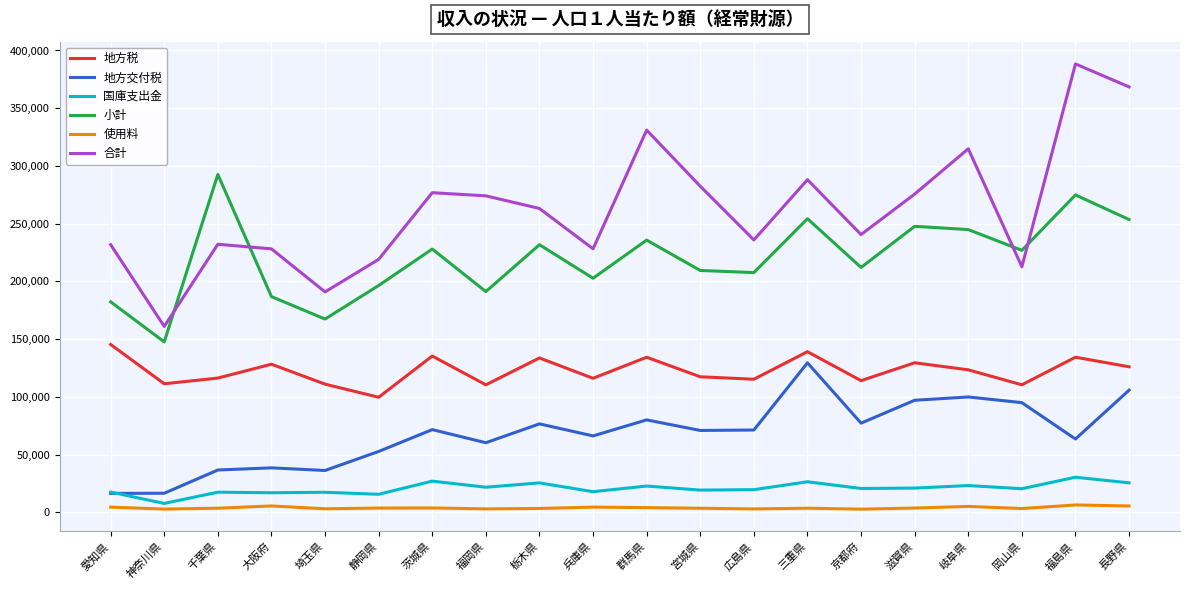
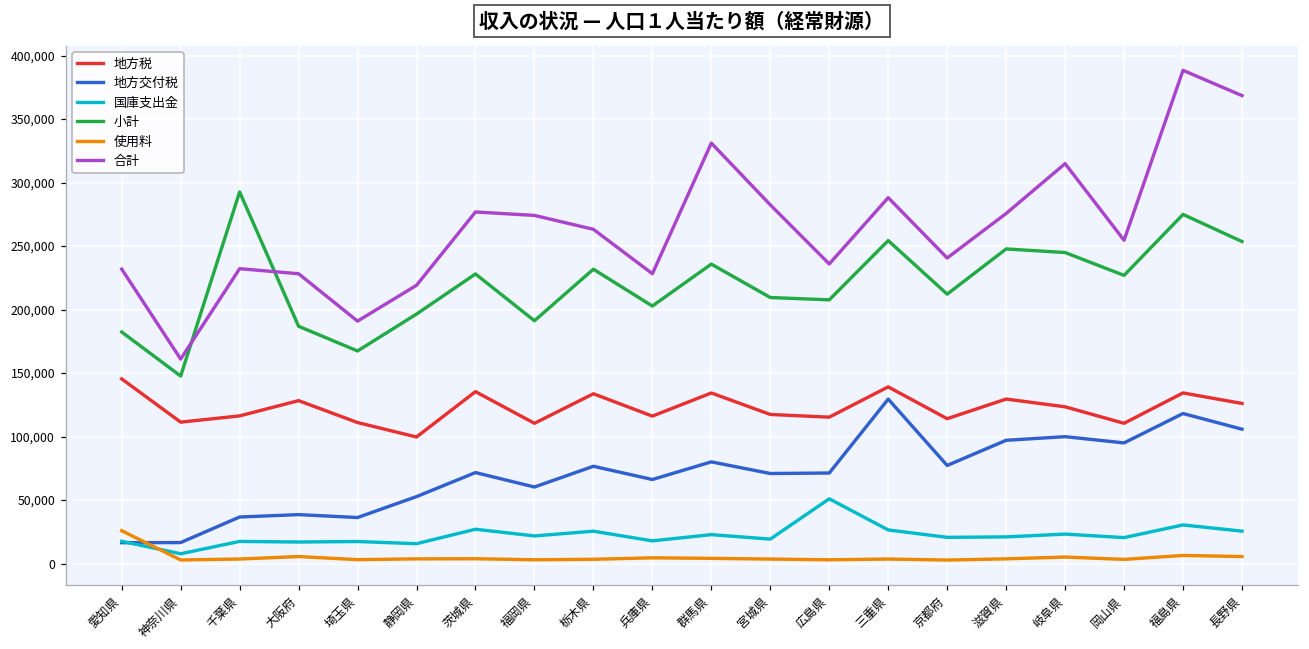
使用料, 愛知県: 5,000 -> 26,000
国庫支出金, 広島県: 20,000 -> 51,000
合計, 岡山県: 213,000 -> 255,000
地方交付税, 福島県: 64,000 -> 118,000
